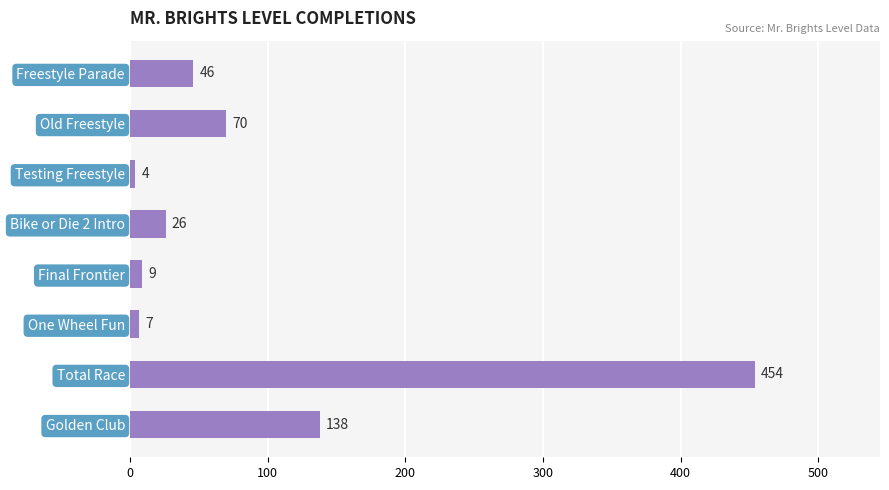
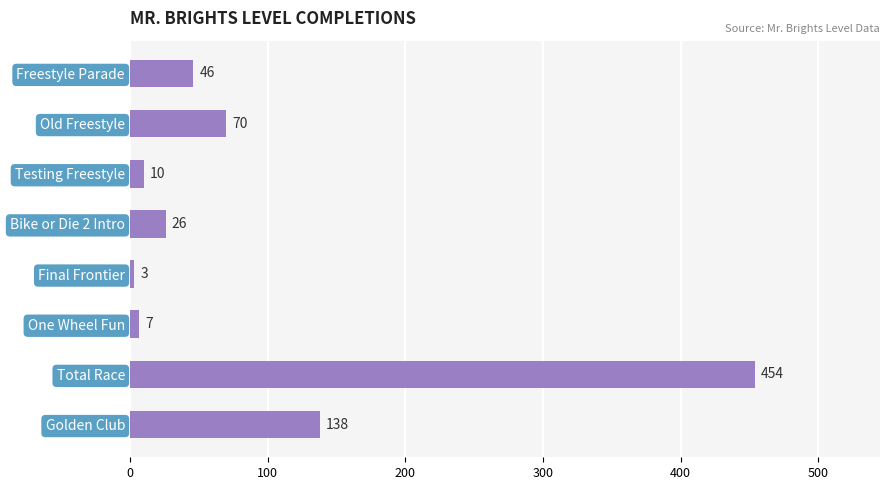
Testing Freestyle: 4 -> 10
Final Frontier: 9 -> 3
